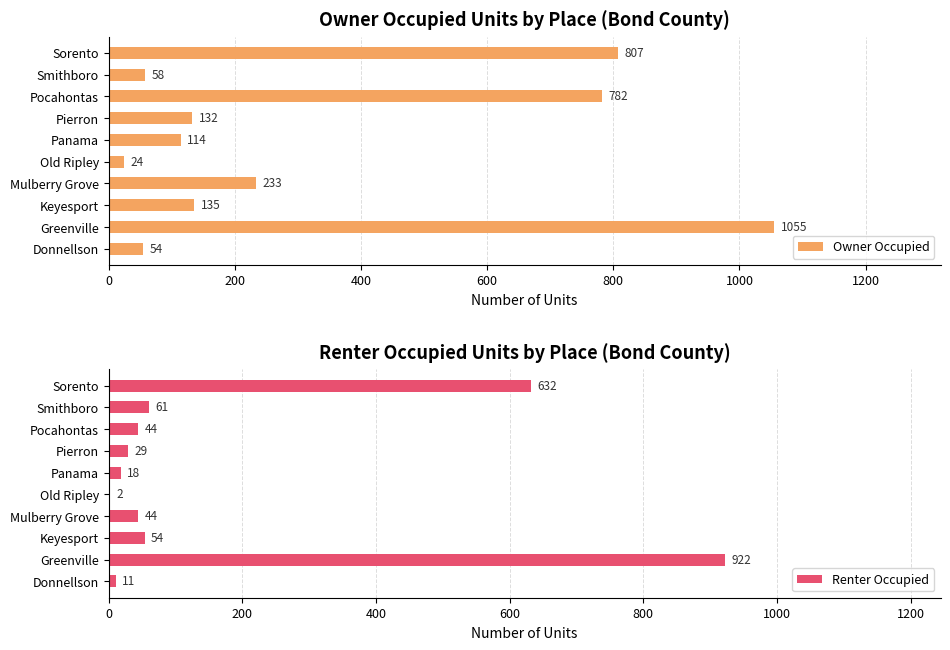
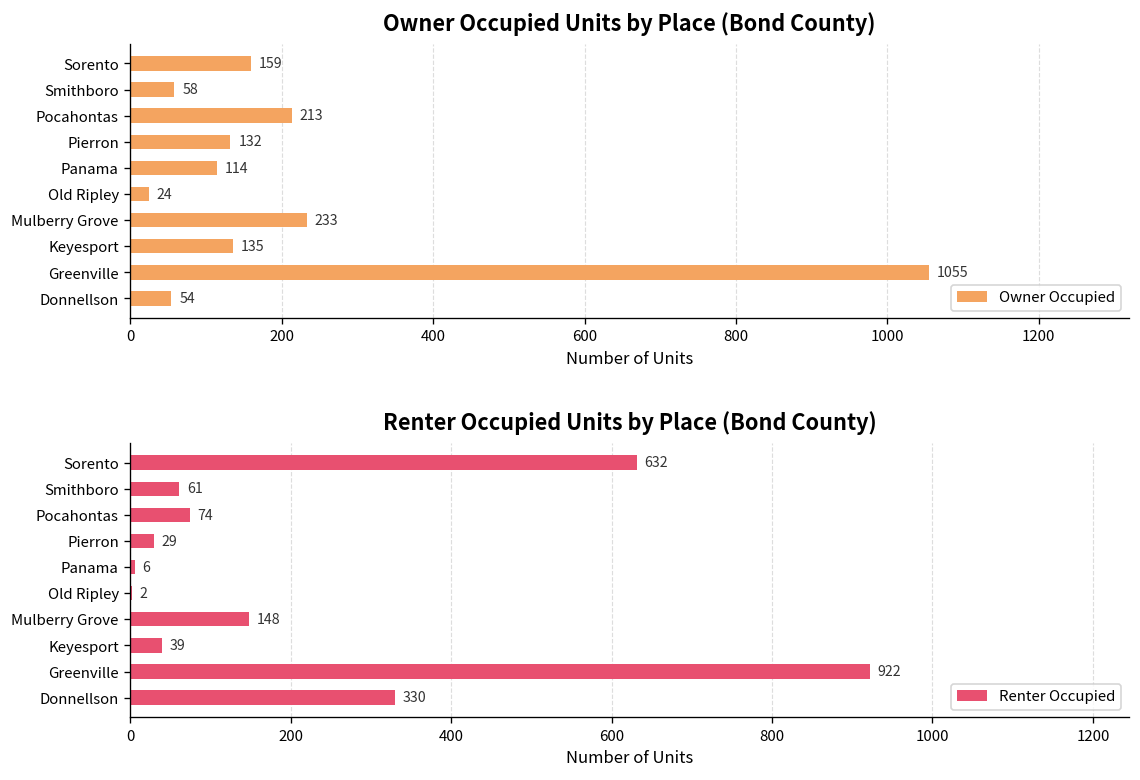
Owner Occupied Units by Place (Bond County), Sorento: 807 -> 159
Owner Occupied Units by Place (Bond County), Pocahontas: 782 -> 213
Renter Occupied Units by Place (Bond County), Pocahontas: 44 -> 74
Renter Occupied Units by Place (Bond County), Panama: 18 -> 6
Renter Occupied Units by Place (Bond County), Mulberry Grove: 44 -> 148
Renter Occupied Units by Place (Bond County), Keyesport: 54 -> 39
Renter Occupied Units by Place (Bond County), Donnellson: 11 -> 330
